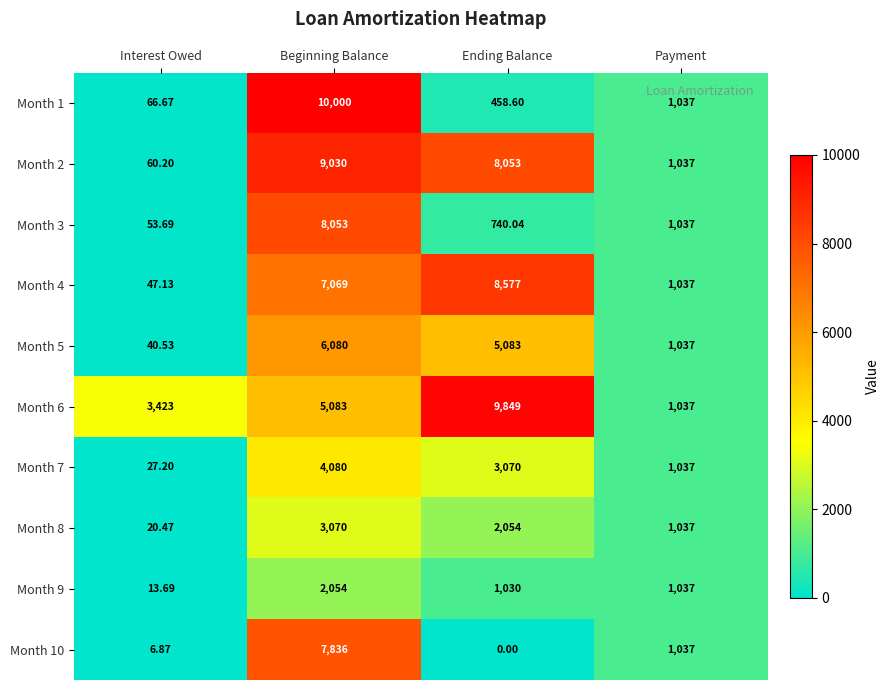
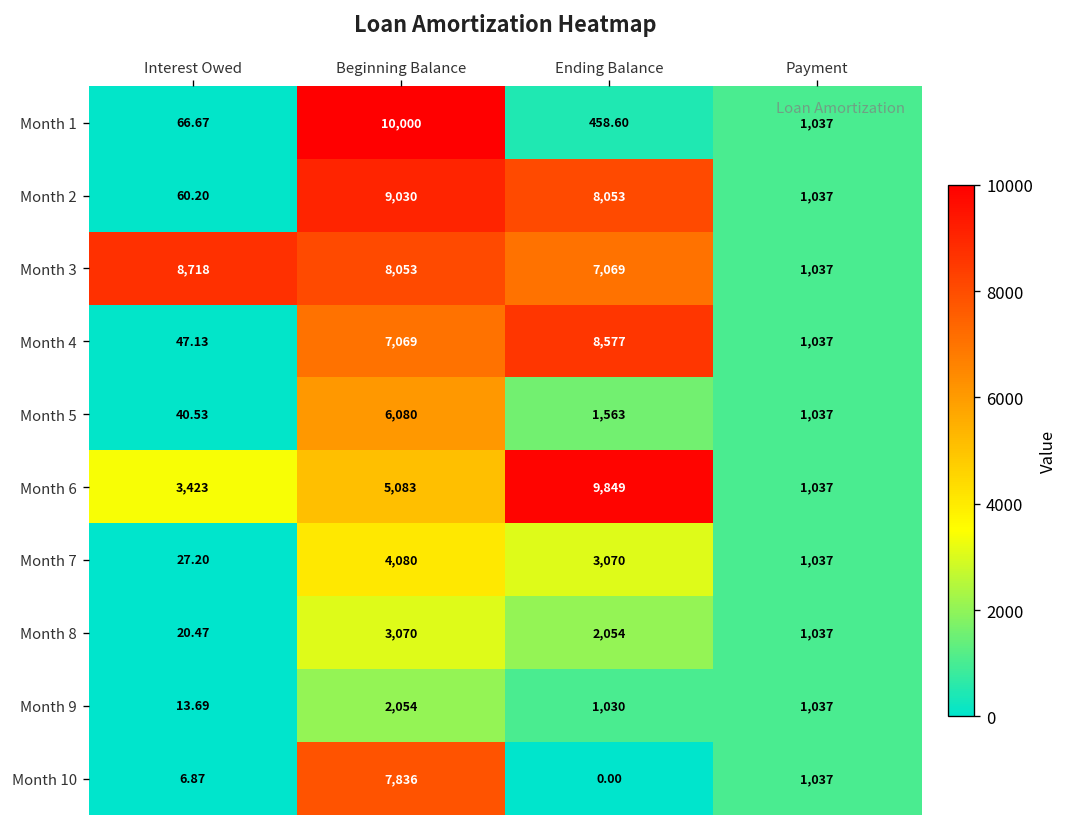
Month 3, Interest Owed: 53.69 -> 8,718
Month 3, Ending Balance: 740.04 -> 7,069
Month 5, Ending Balance: 5,083 -> 1,563
